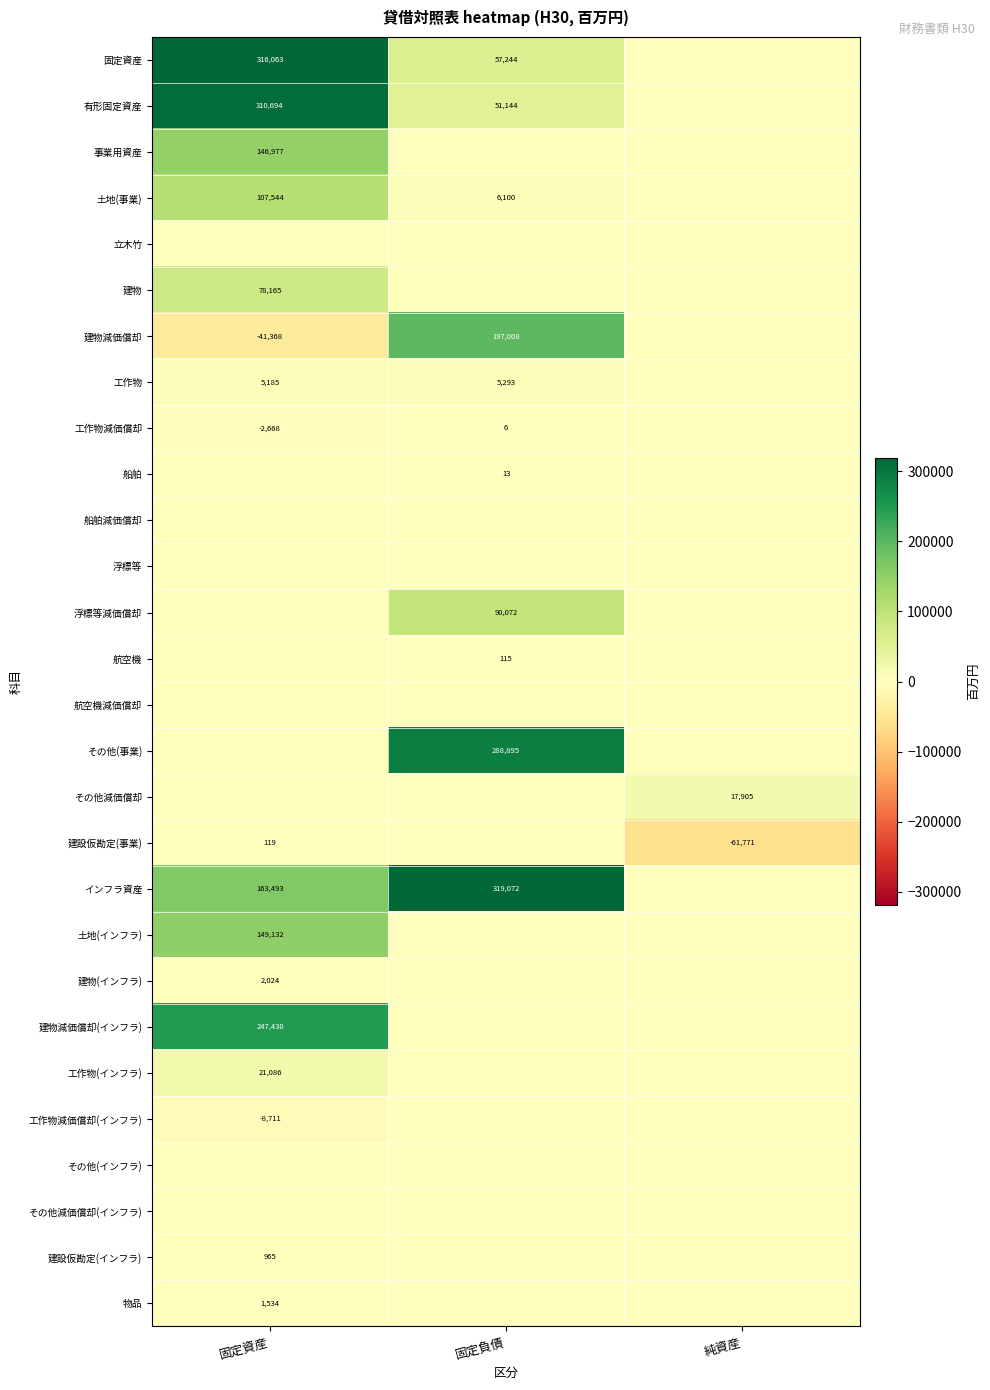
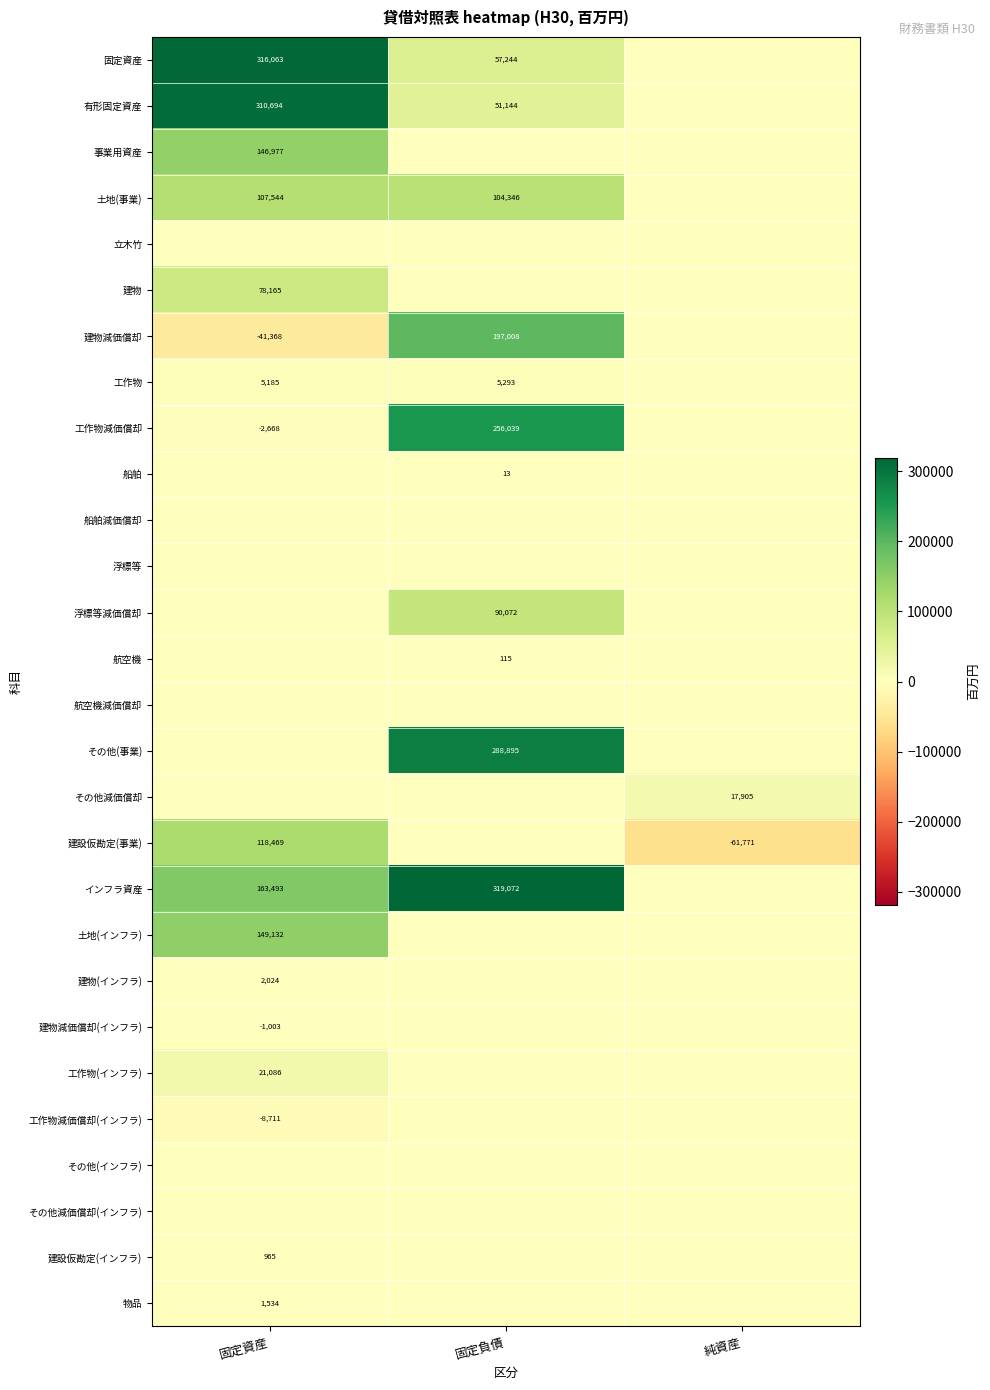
土地(事業), 固定負債: 6,100 -> 104,346
工作物減価償却, 固定負債: 6 -> 256,039
建設仮勘定(事業), 固定資産: 119 -> 118,469
建物減価償却(インフラ), 固定資産: 247,430 -> -1,003
